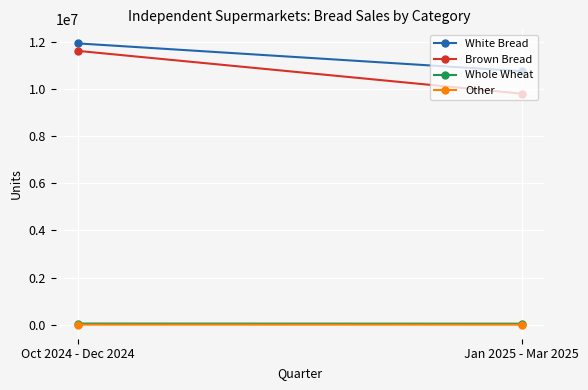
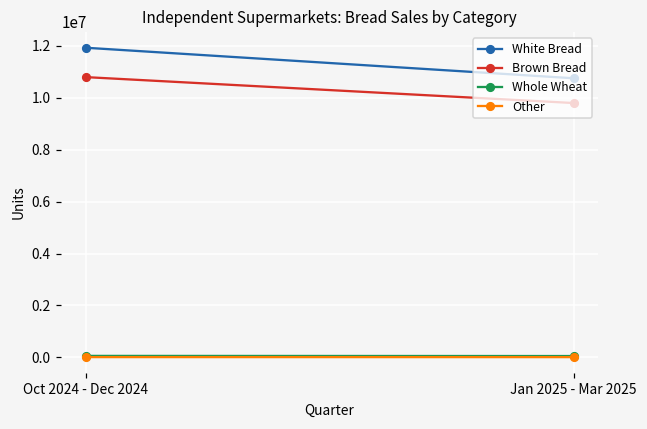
Brown Bread, Oct 2024 - Dec 2024: 11600000 -> 10800000
